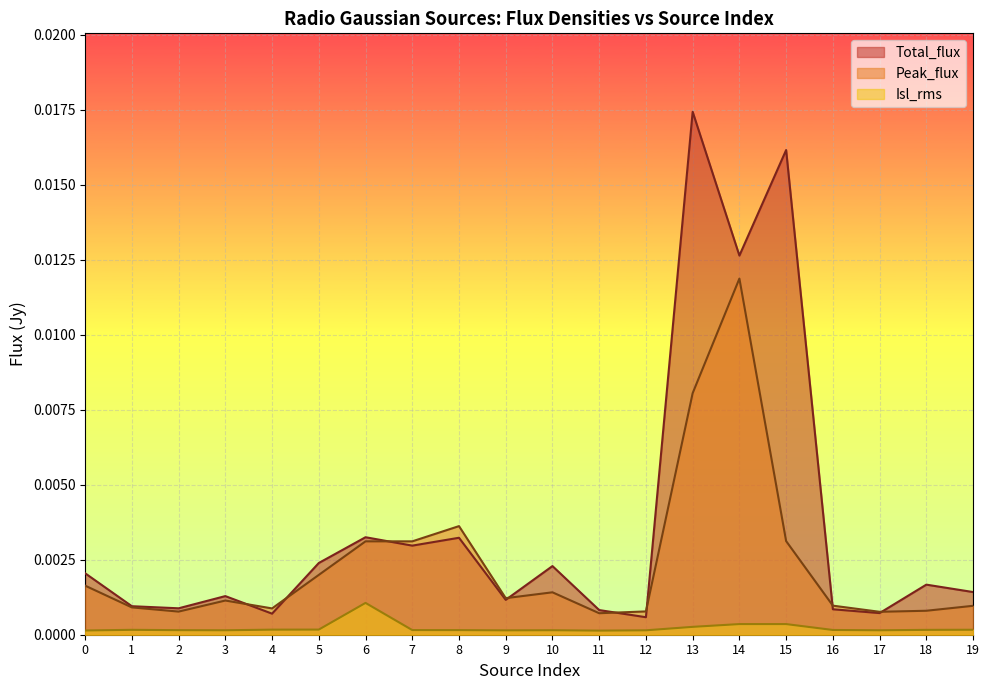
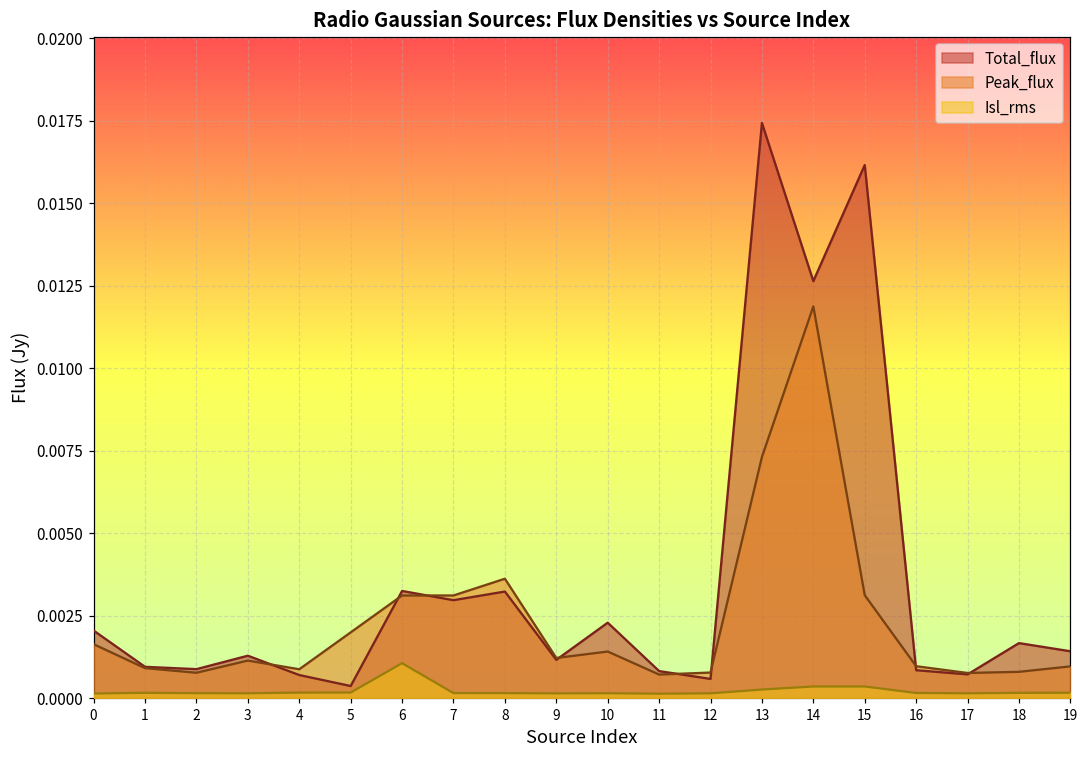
Total_flux, 5: 0.0024 -> 0.0004
Peak_flux, 13: 0.0081 -> 0.0073
